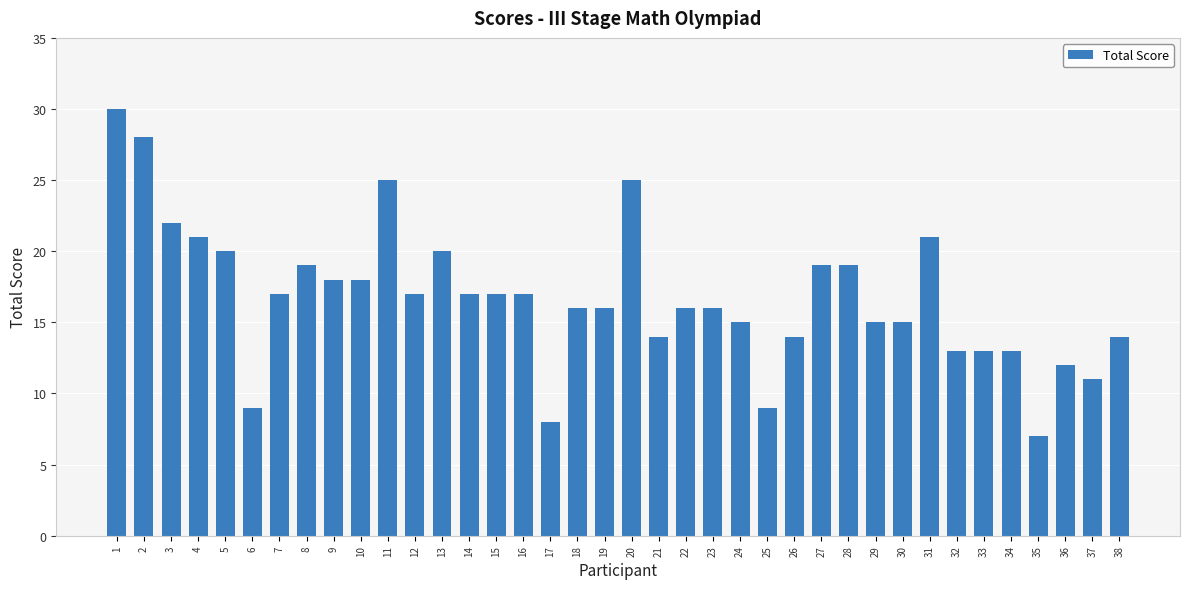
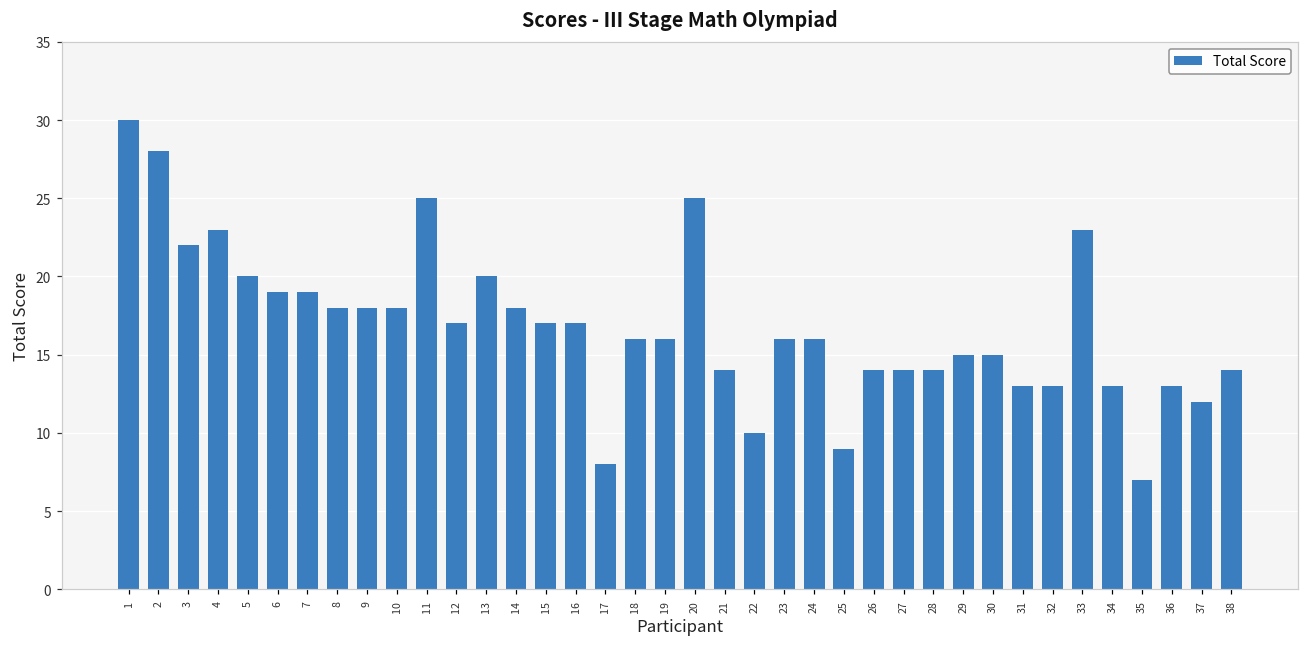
4: 21 -> 23
6: 9 -> 19
7: 17 -> 19
8: 19 -> 18
14: 17 -> 18
22: 16 -> 10
24: 15 -> 16
27: 19 -> 14
28: 19 -> 14
31: 21 -> 13
33: 13 -> 23
36: 12 -> 13
37: 11 -> 12
